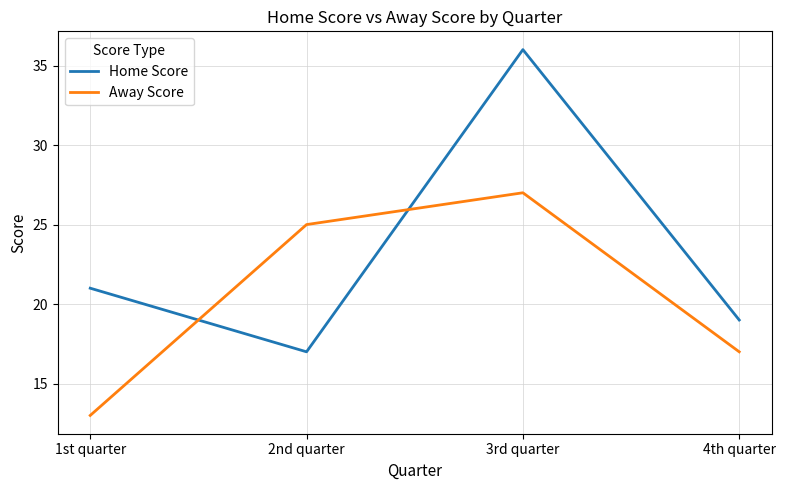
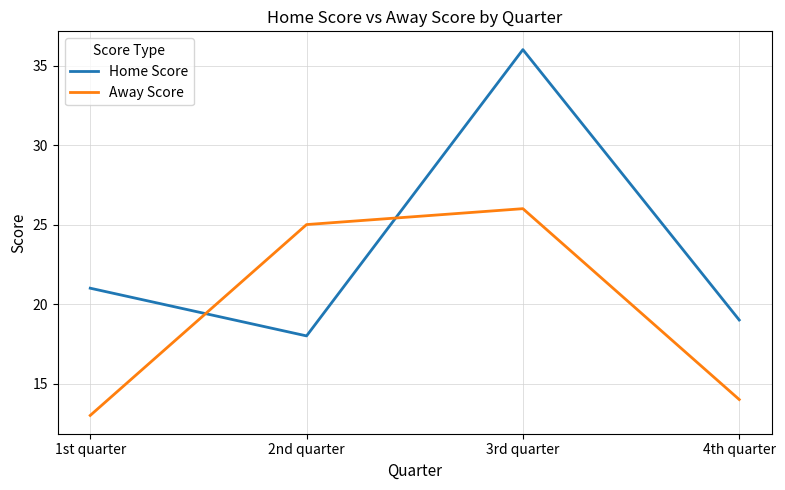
Home Score, 2nd quarter: 17 -> 18
Away Score, 3rd quarter: 27 -> 26
Away Score, 4th quarter: 17 -> 14
